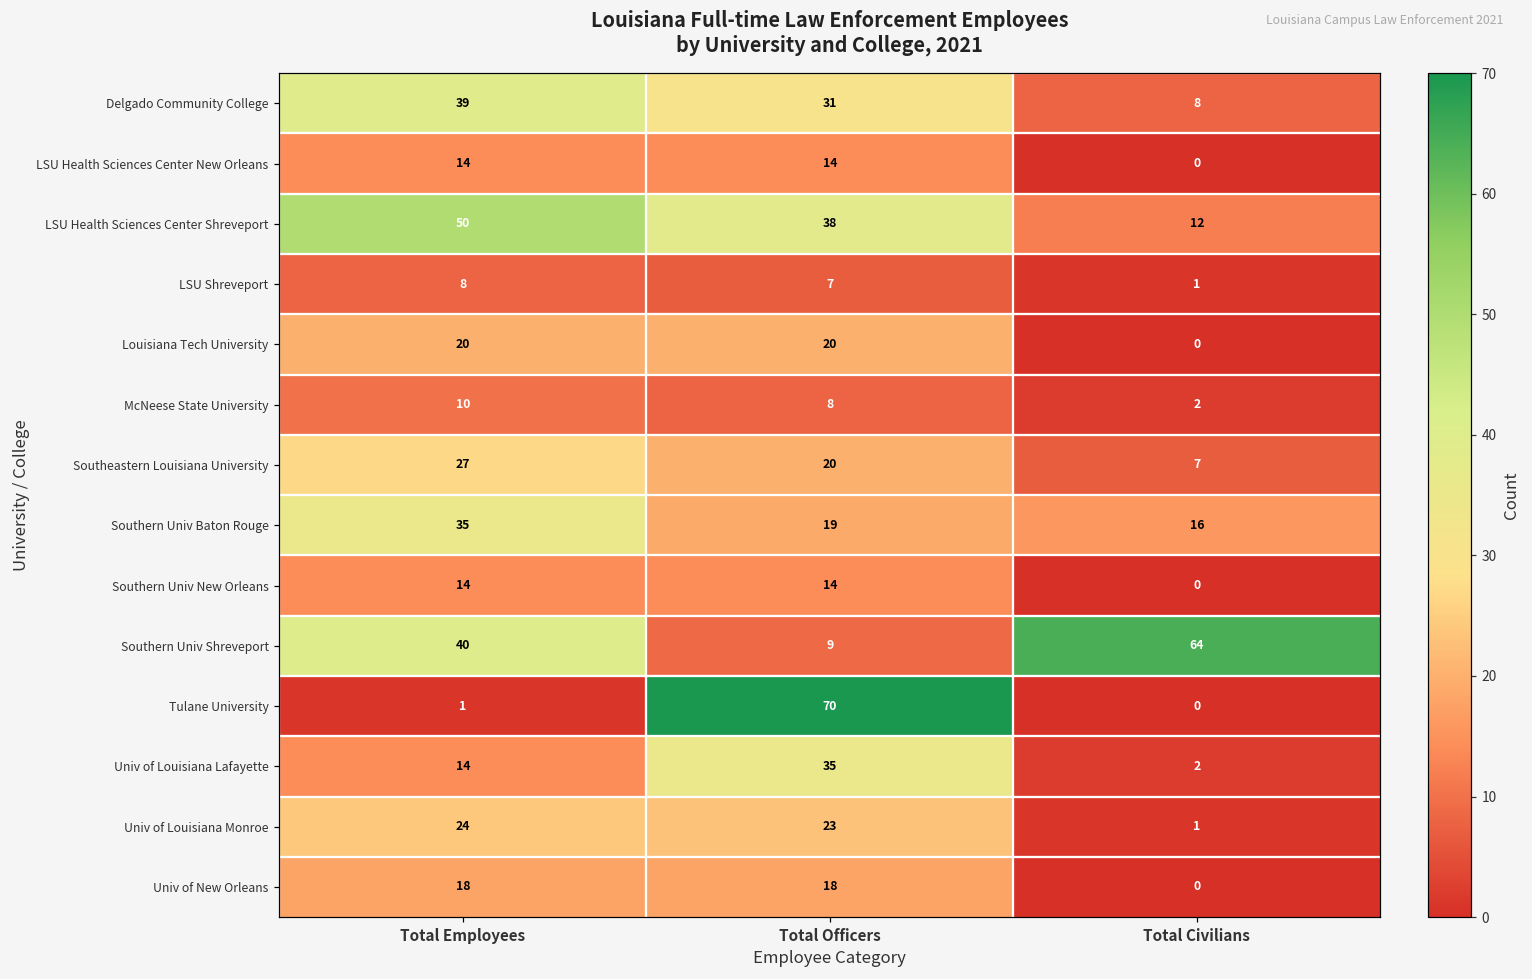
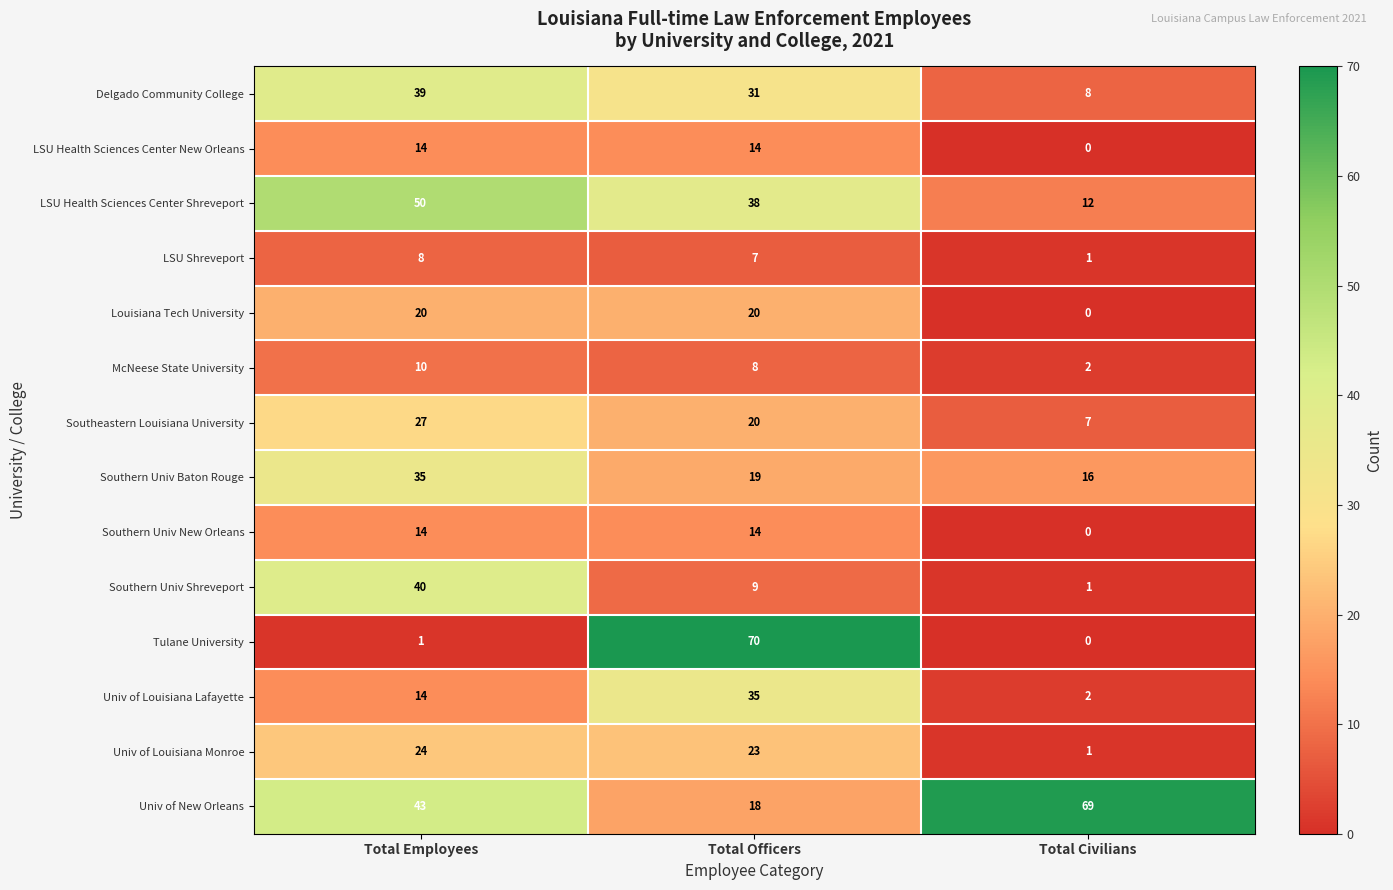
Southern Univ Shreveport, Total Civilians: 64 -> 1
Univ of New Orleans, Total Employees: 18 -> 43
Univ of New Orleans, Total Civilians: 0 -> 69
